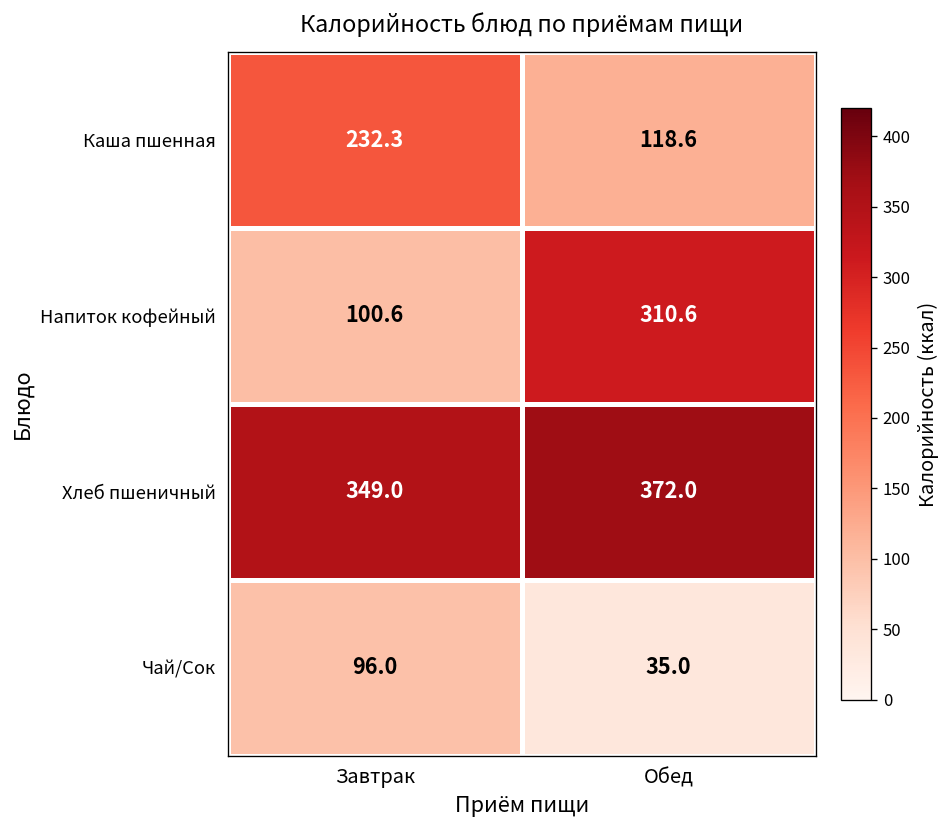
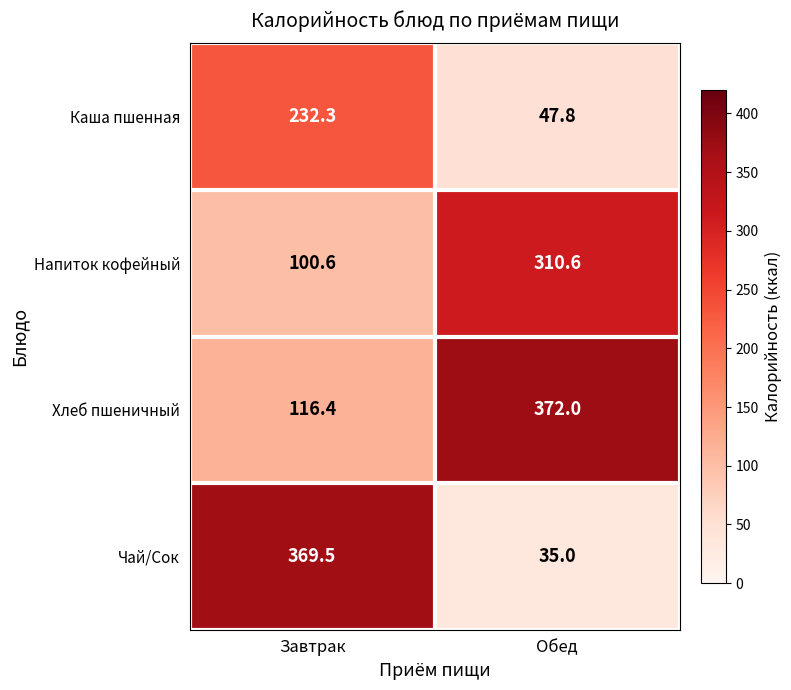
Каша пшенная, Обед: 118.6 -> 47.8
Хлеб пшеничный, Завтрак: 349.0 -> 116.4
Чай/Сок, Завтрак: 96.0 -> 369.5
